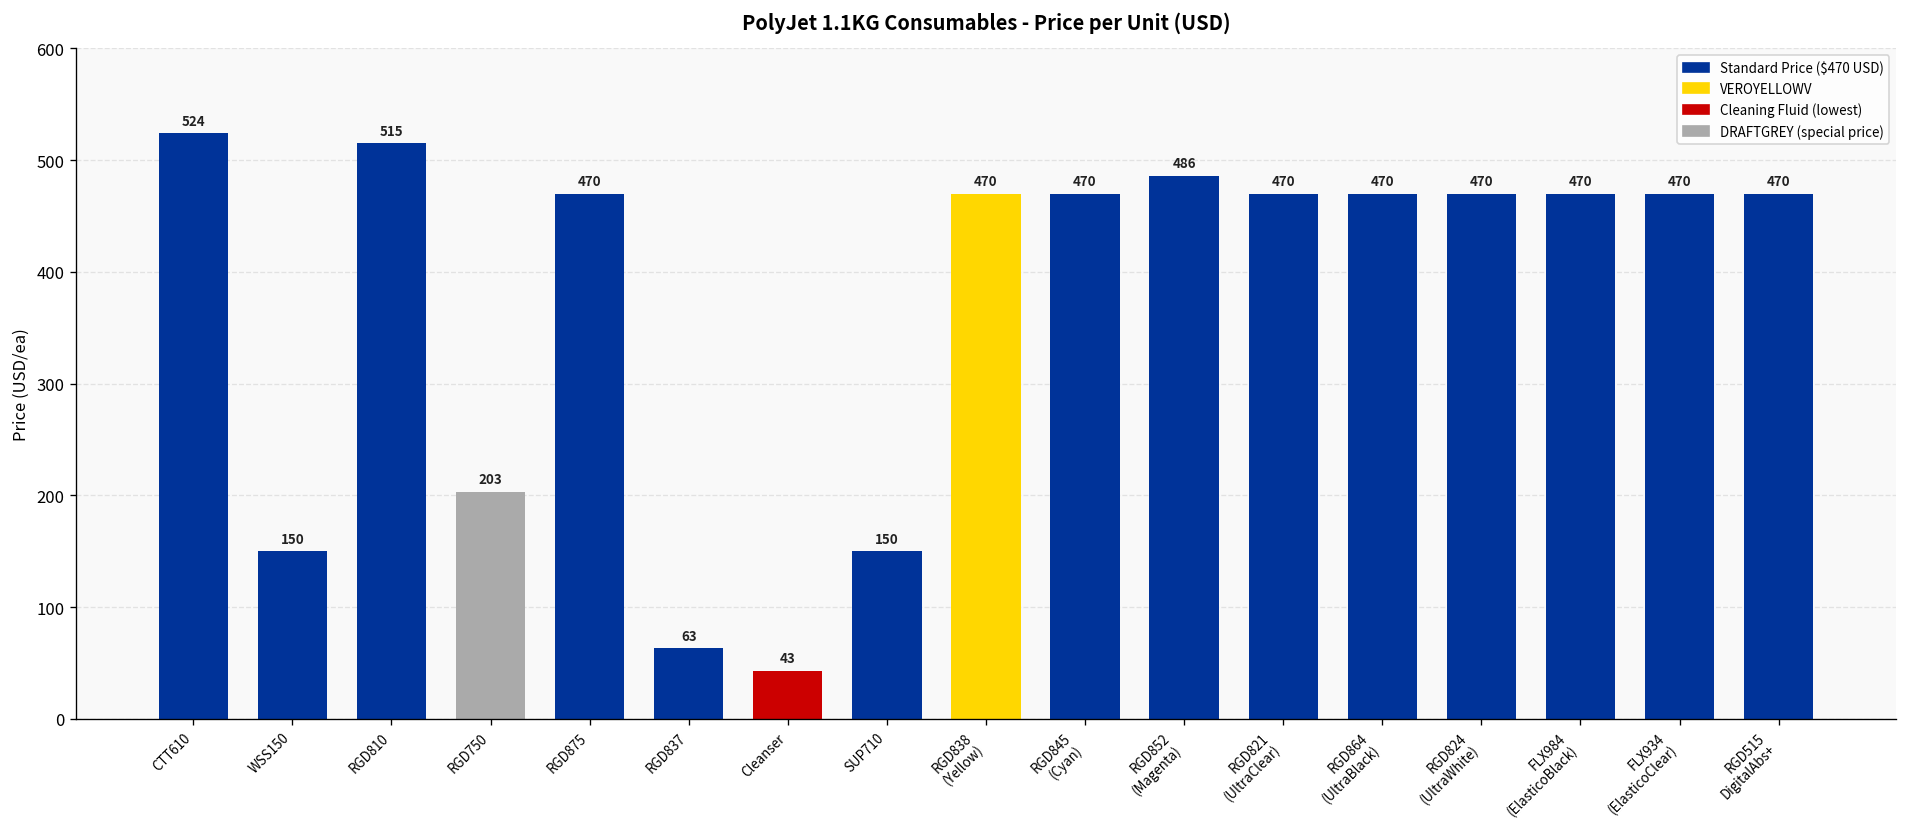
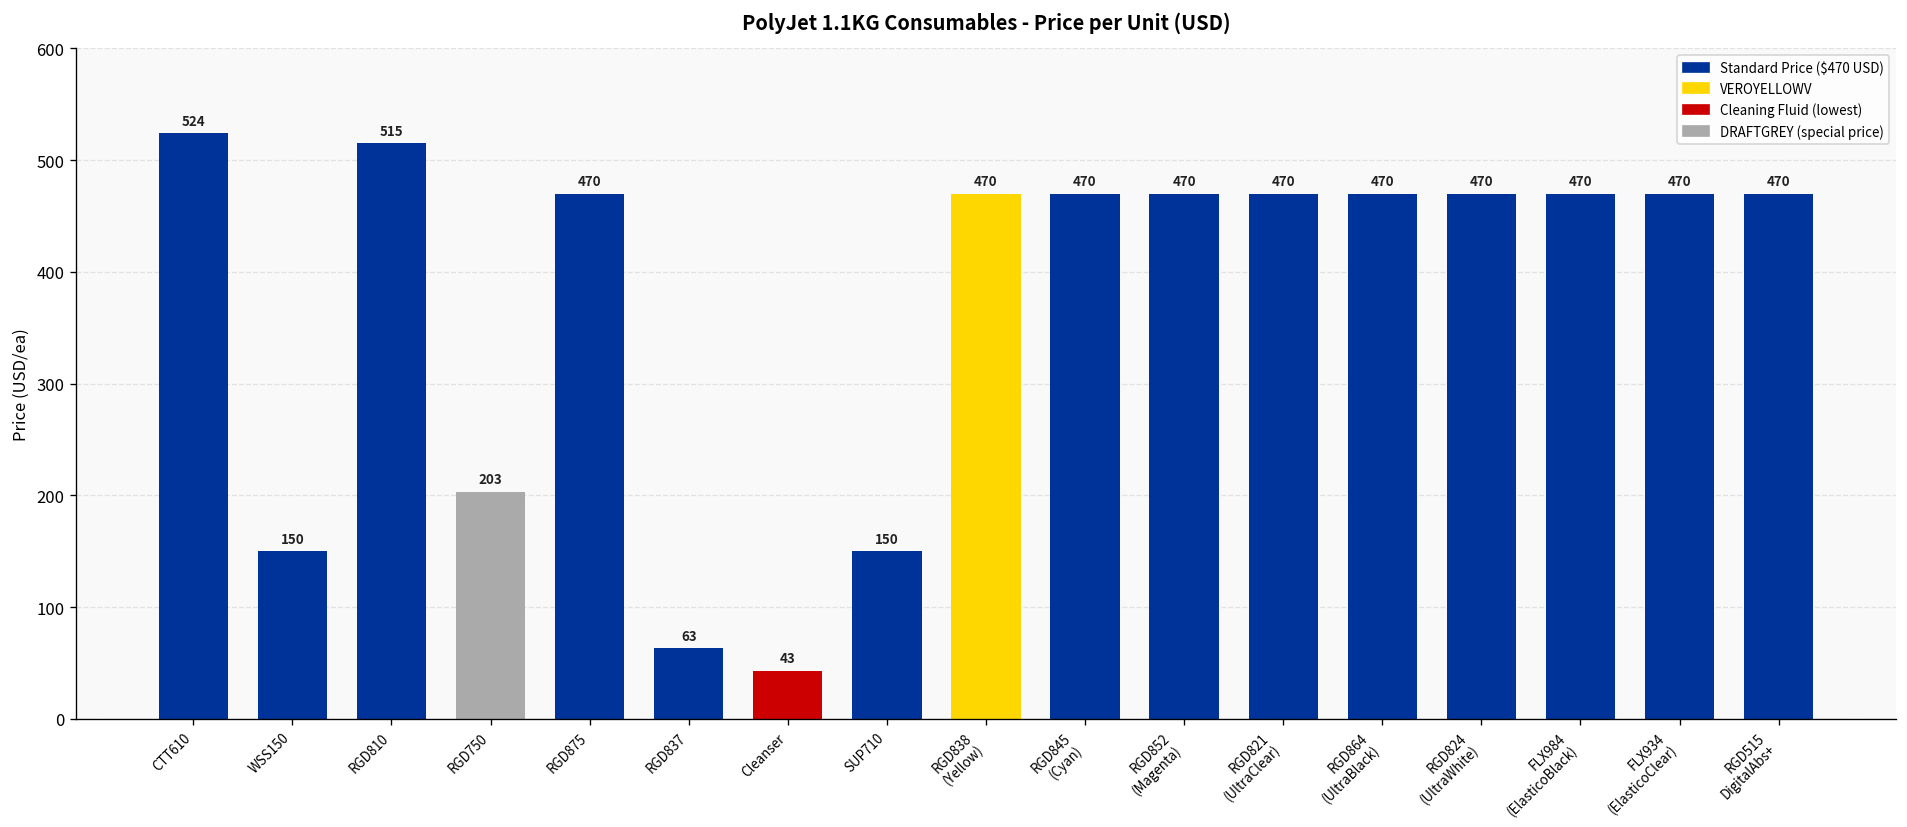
RGD852 (Magenta): 486 -> 470
